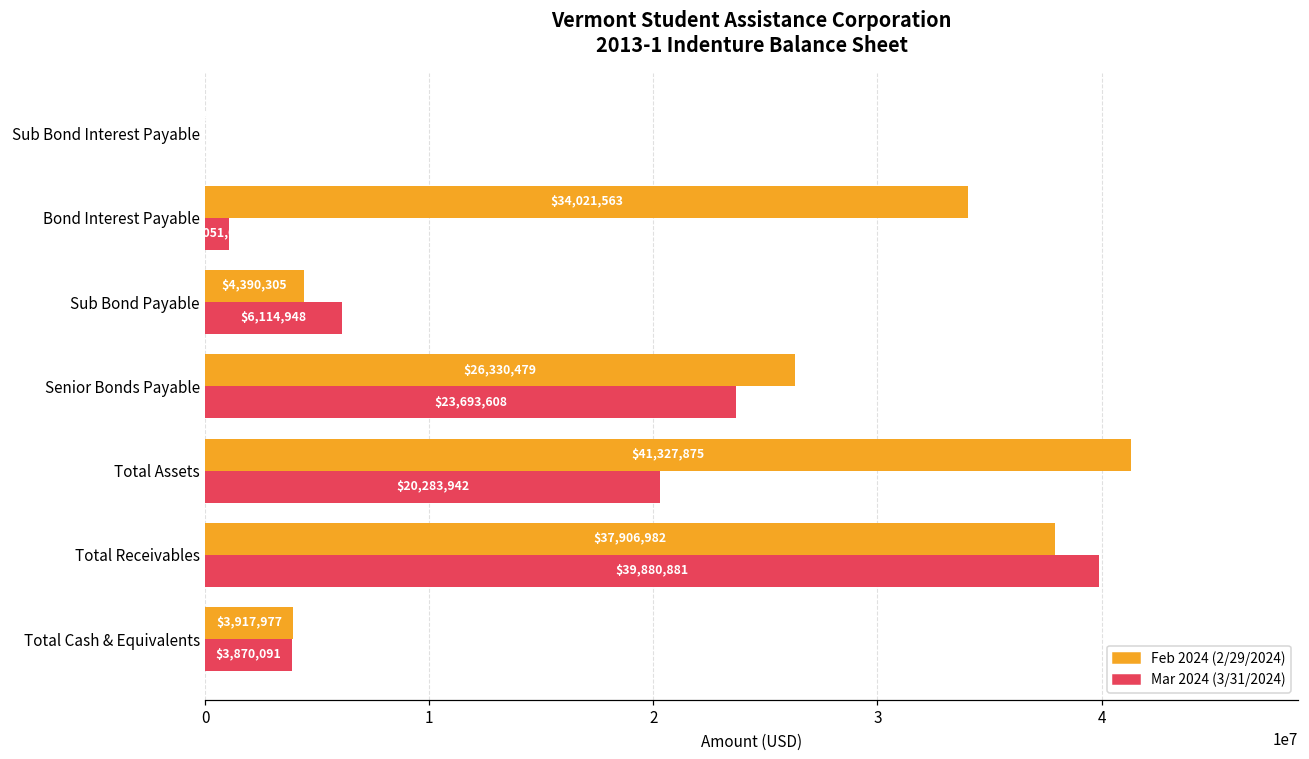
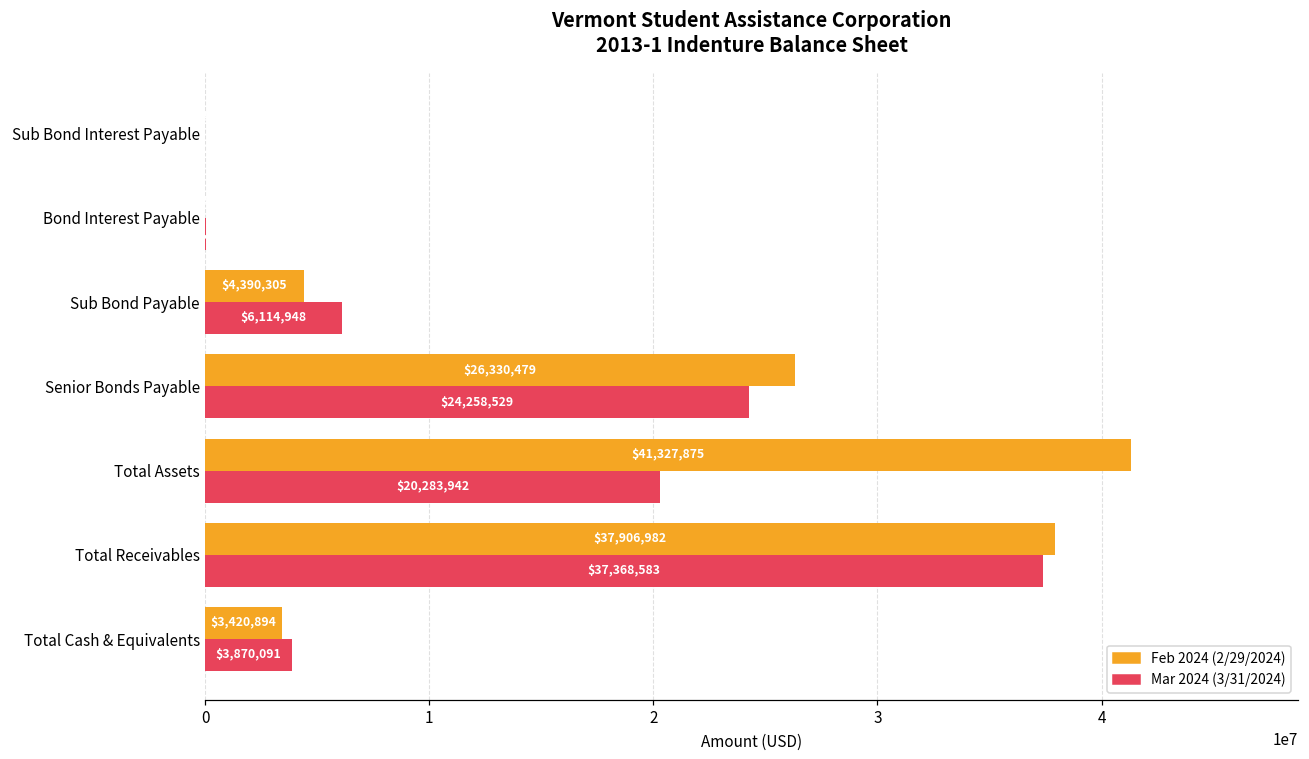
Feb 2024 (2/29/2024), Bond Interest Payable: 34000000 -> 0
Mar 2024 (3/31/2024), Bond Interest Payable: 1100000 -> 0
Mar 2024 (3/31/2024), Senior Bonds Payable: $23,693,608 -> $24,258,529
Mar 2024 (3/31/2024), Total Receivables: $39,880,881 -> $37,368,583
Feb 2024 (2/29/2024), Total Cash & Equivalents: $3,917,977 -> $3,420,894
